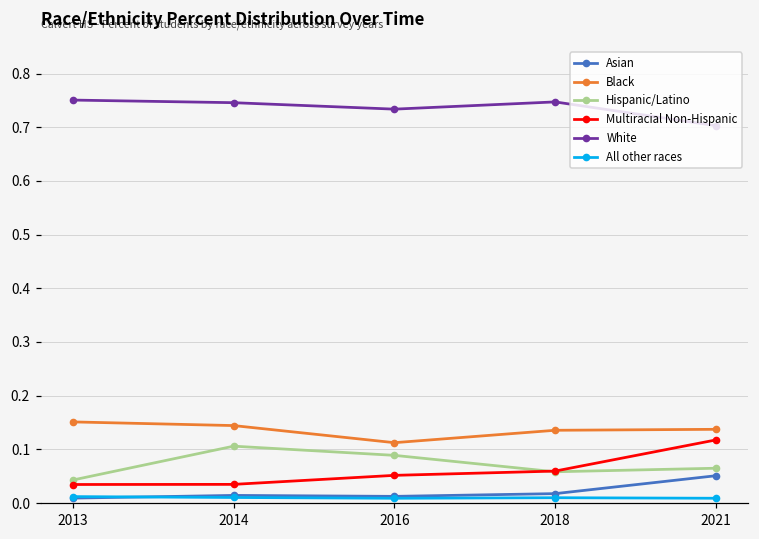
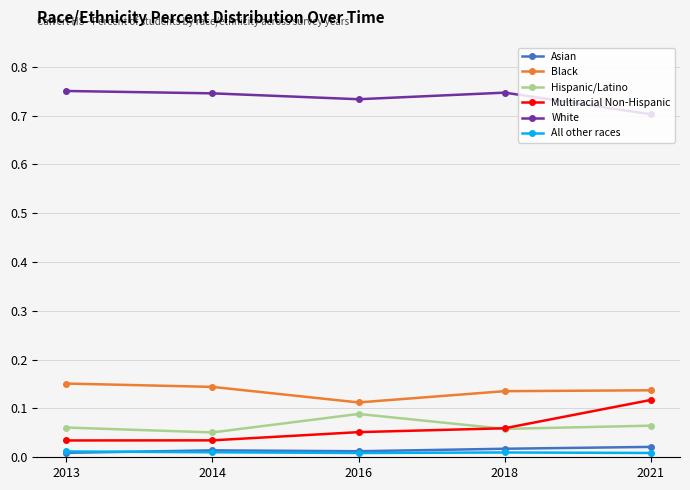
Hispanic/Latino, 2013: 0.04 -> 0.06
Hispanic/Latino, 2014: 0.11 -> 0.05
Asian, 2021: 0.05 -> 0.02
